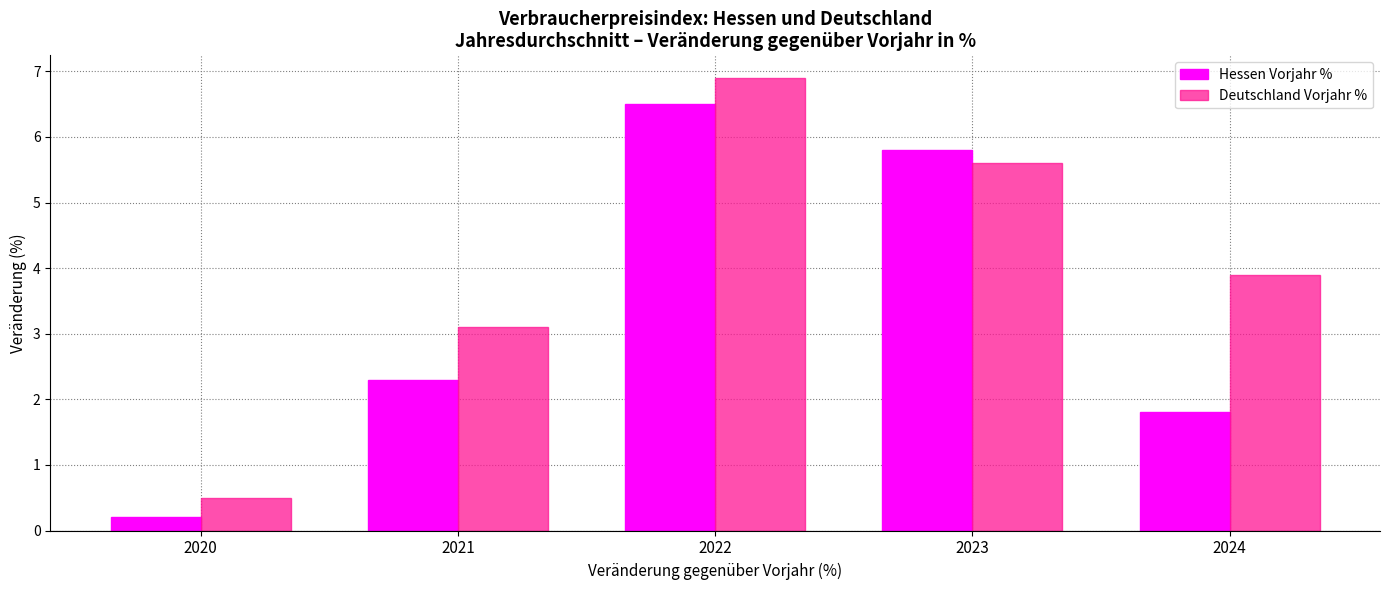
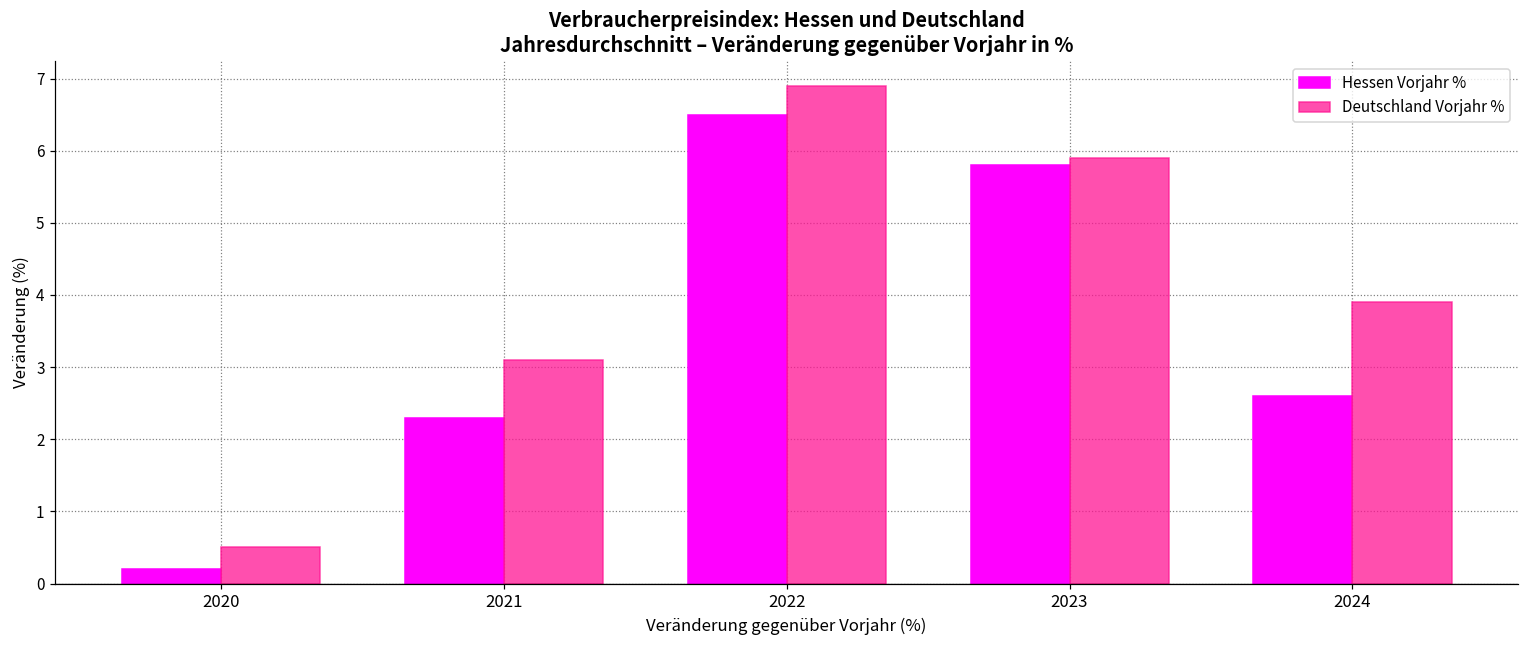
Deutschland Vorjahr %, 2023: 5.6 -> 5.9
Hessen Vorjahr %, 2024: 1.8 -> 2.6
